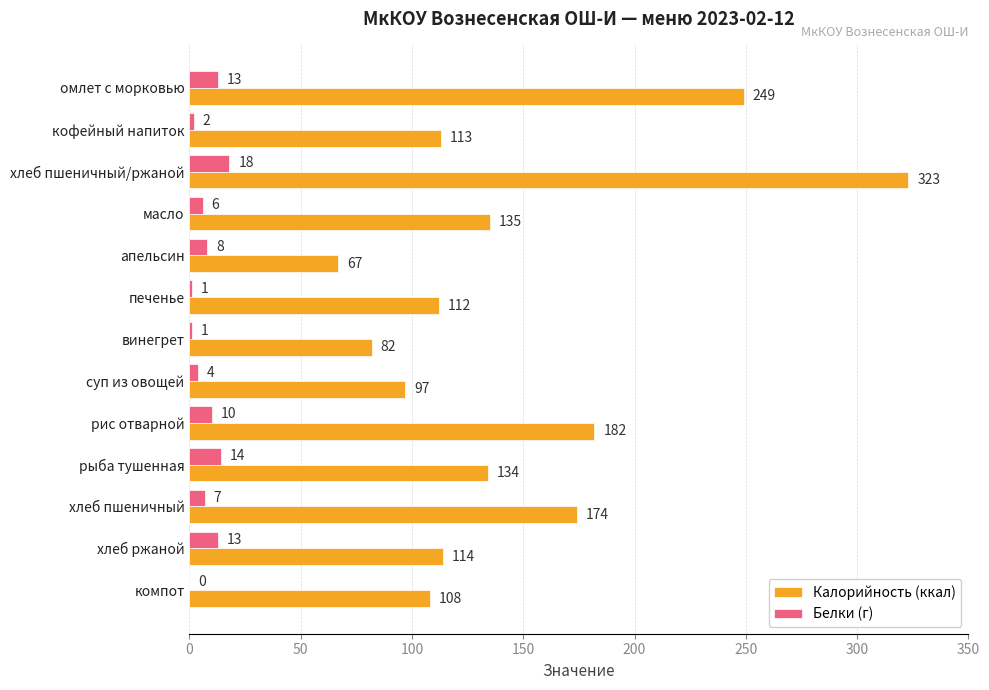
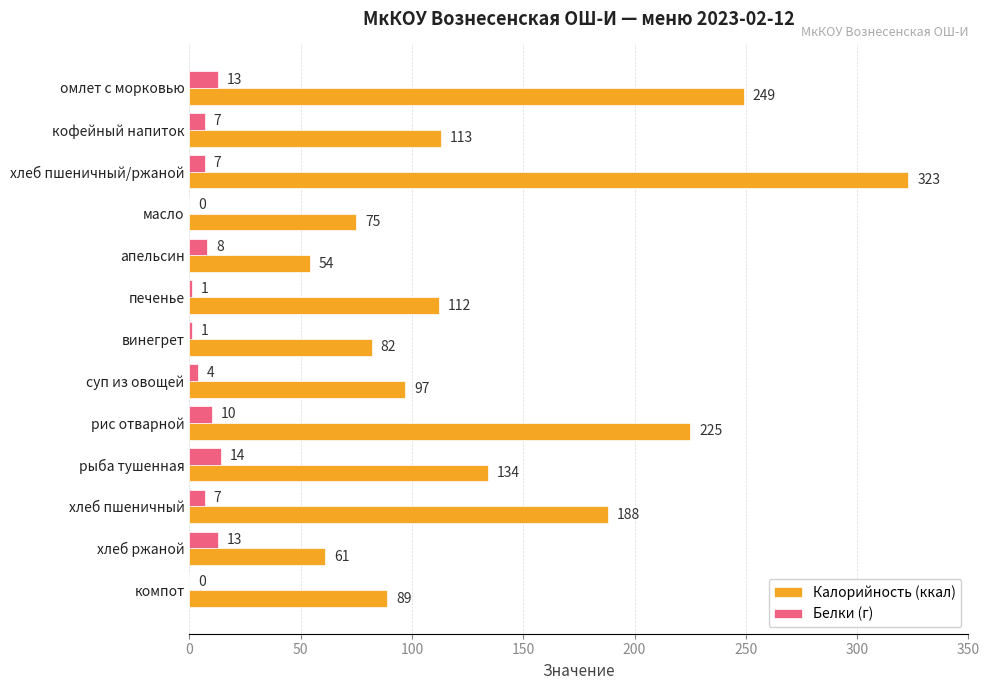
Белки (г), кофейный напиток: 2 -> 7
Белки (г), хлеб пшеничный/ржаной: 18 -> 7
Белки (г), масло: 6 -> 0
Калорийность (ккал), масло: 135 -> 75
Калорийность (ккал), апельсин: 67 -> 54
Калорийность (ккал), рис отварной: 182 -> 225
Калорийность (ккал), хлеб пшеничный: 174 -> 188
Калорийность (ккал), хлеб ржаной: 114 -> 61
Калорийность (ккал), компот: 108 -> 89
